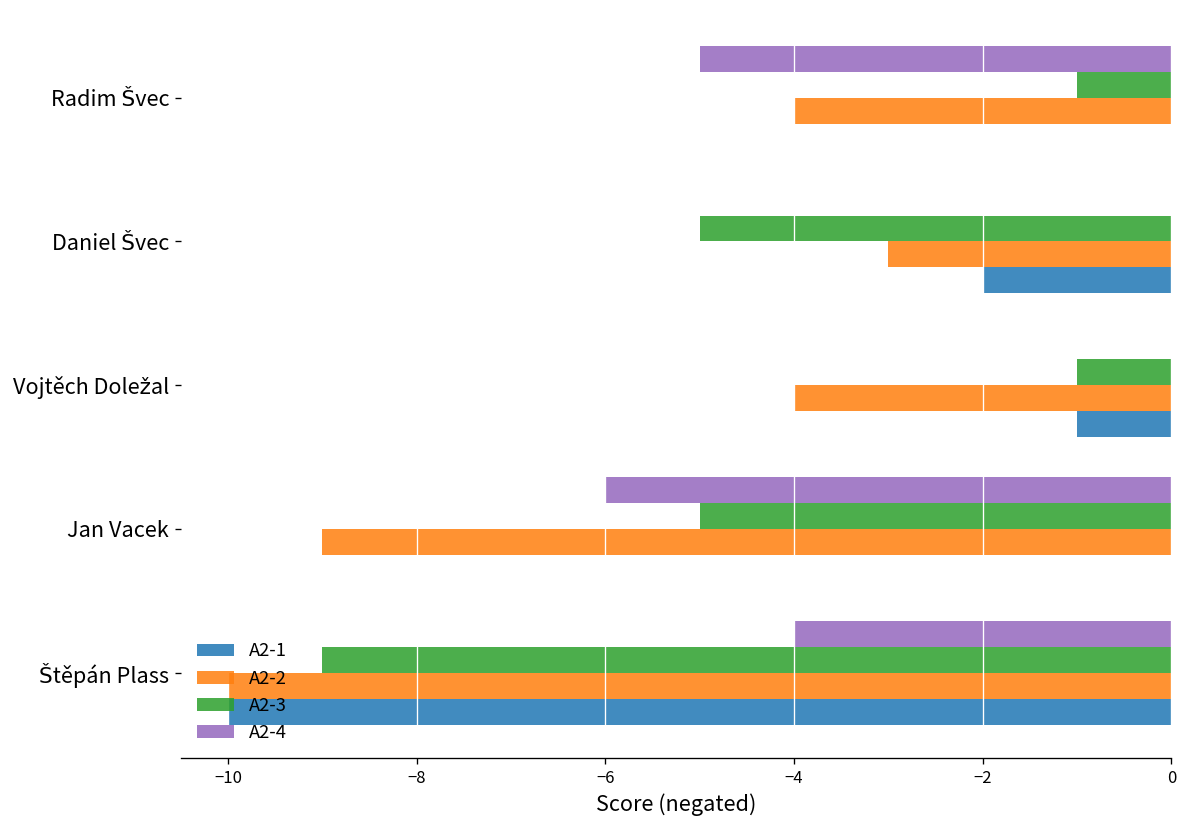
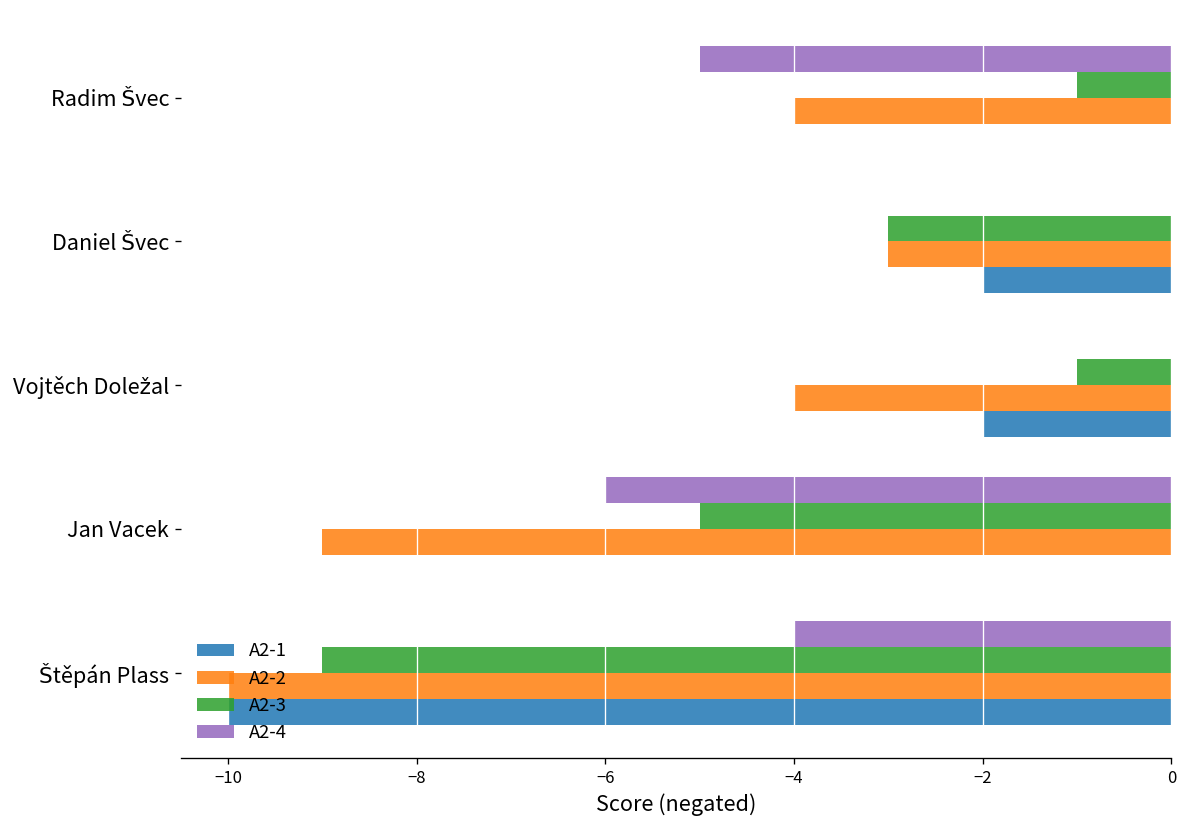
A2-3, Daniel Švec: -5.0 -> -3.0
A2-1, Vojtěch Doležal: -1.0 -> -2.0
